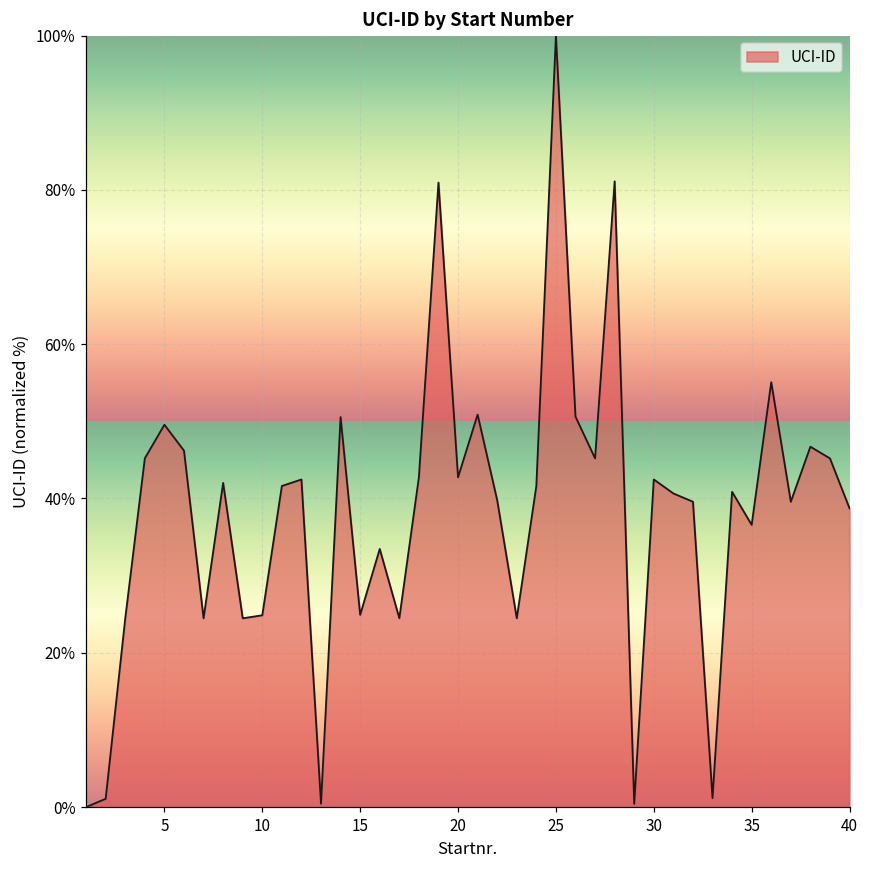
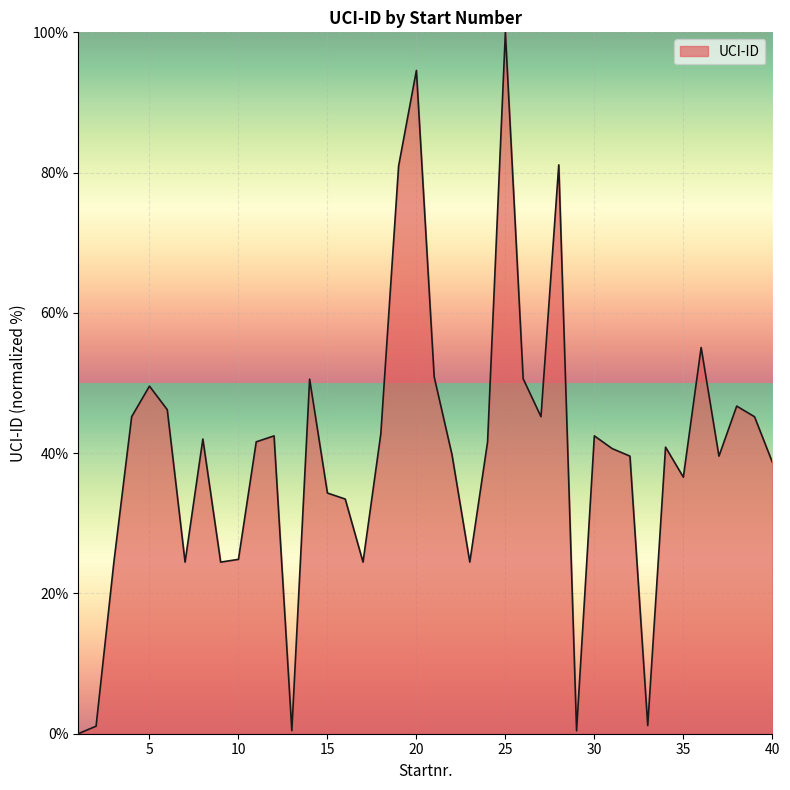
15: 25% -> 34%
20: 43% -> 95%
